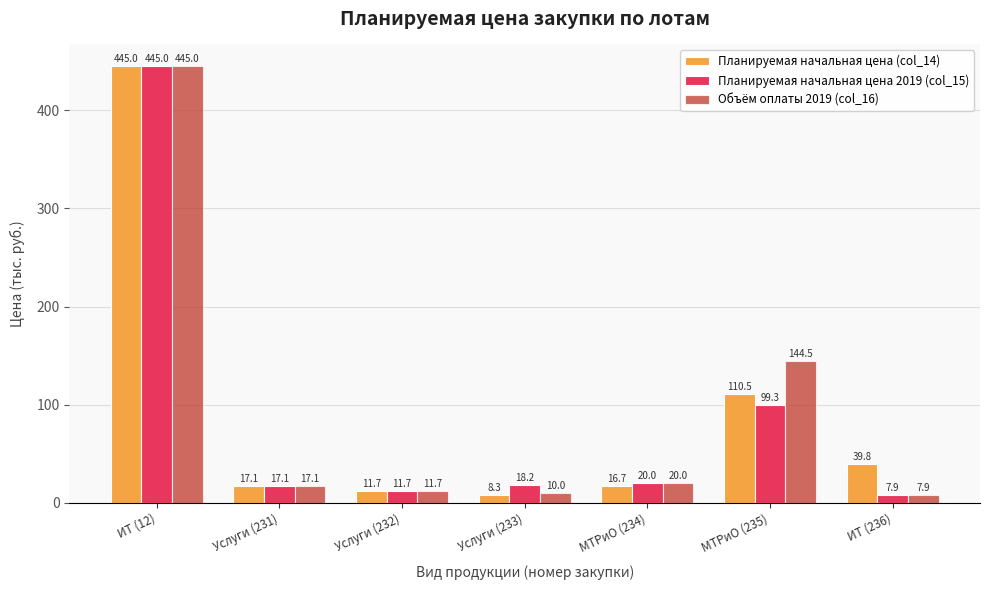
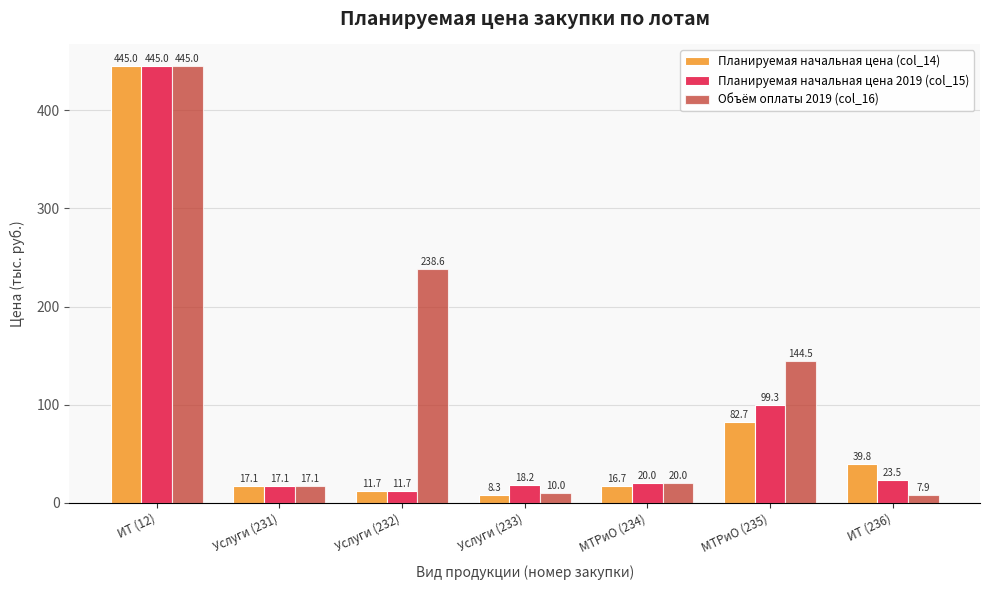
Объём оплаты 2019 (col_16), Услуги (232): 11.7 -> 238.6
Планируемая начальная цена (col_14), МТРиО (235): 110.5 -> 82.7
Планируемая начальная цена 2019 (col_15), ИТ (236): 7.9 -> 23.5
